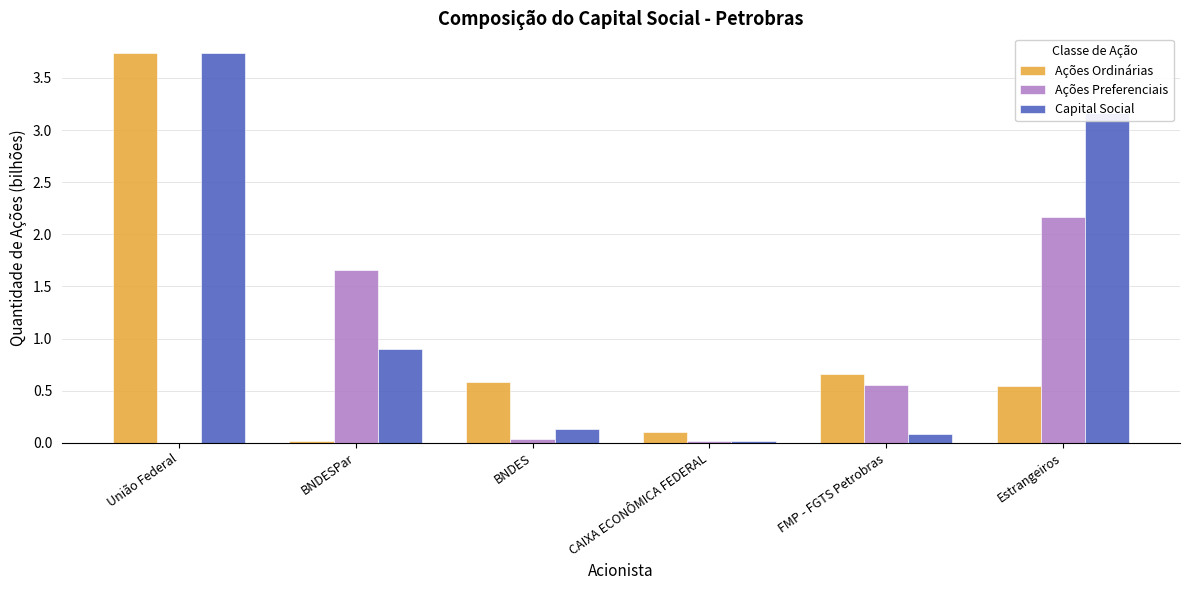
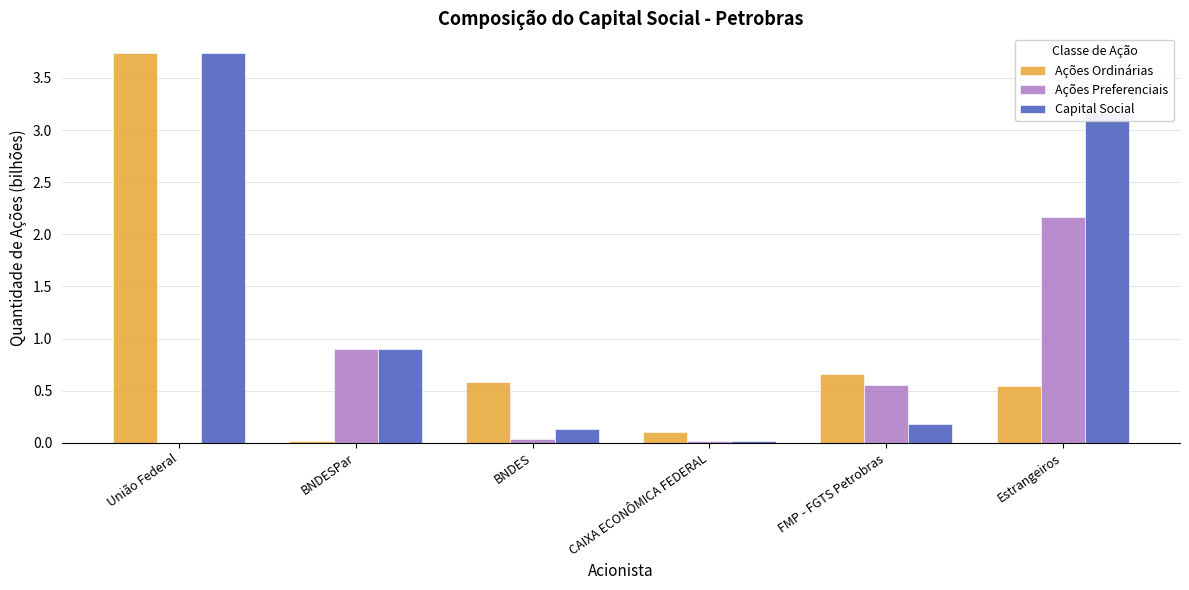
Ações Preferenciais, BNDESPar: 1.66 -> 0.90
Capital Social, FMP - FGTS Petrobras: 0.08 -> 0.18
